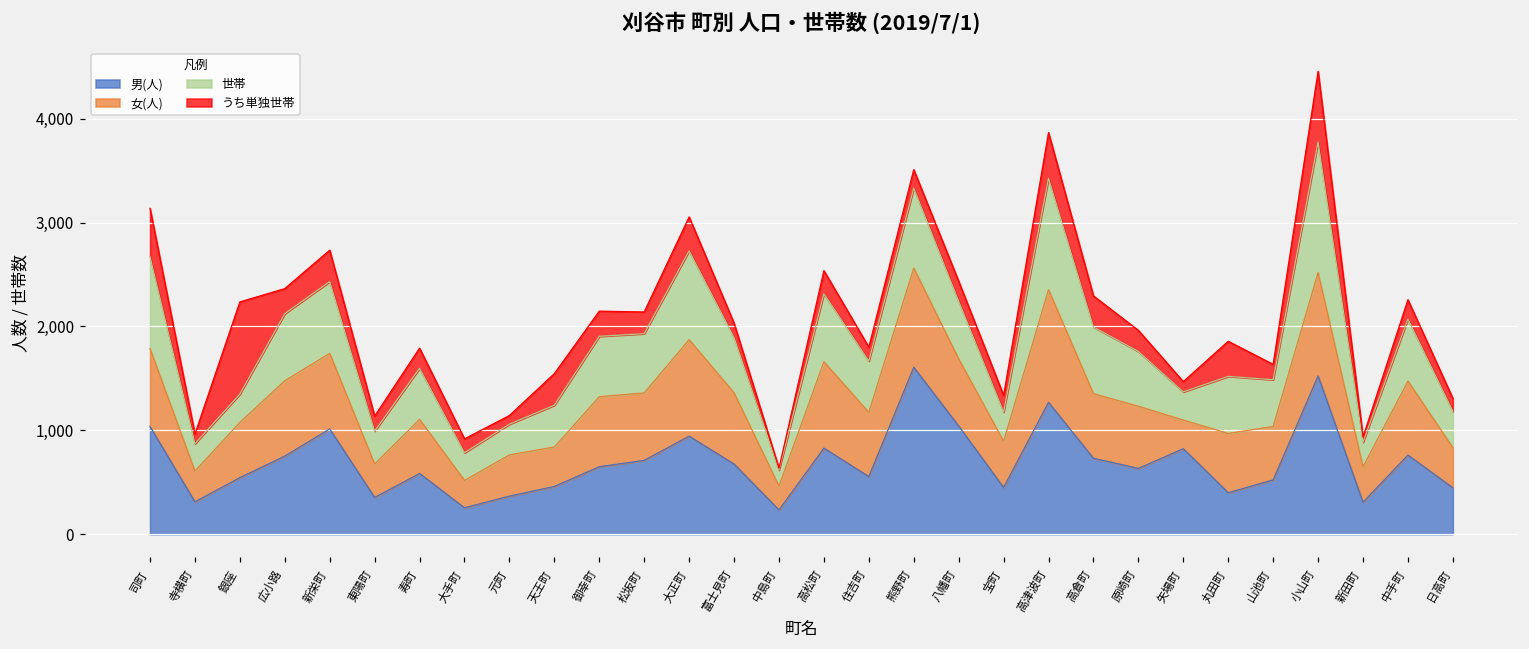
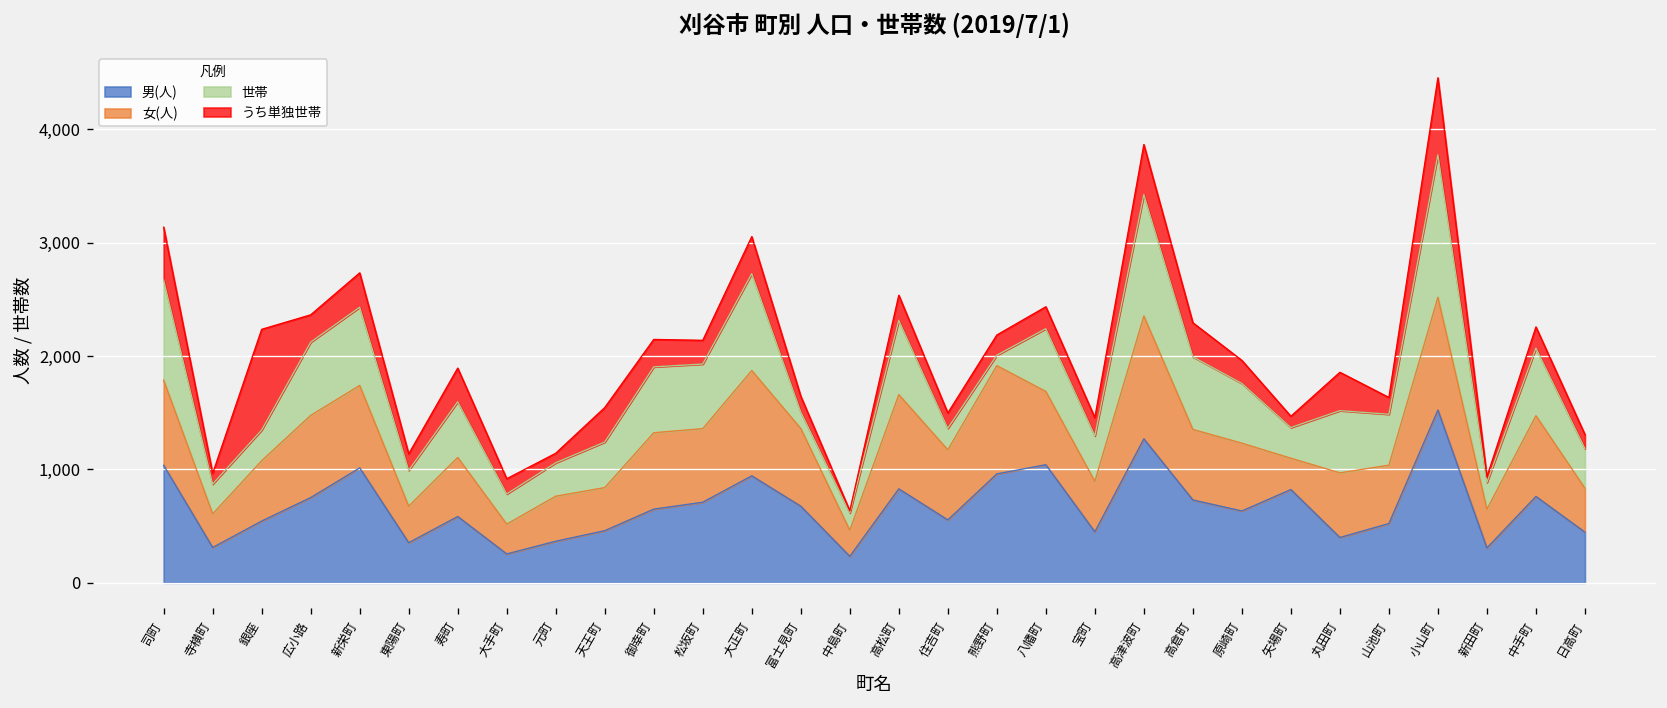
うち単独世帯, 寿町: 200 -> 300
世帯, 富士見町: 500 -> 100
世帯, 住吉町: 500 -> 200
男(人), 熊野町: 1,600 -> 1,000
世帯, 熊野町: 800 -> 100
世帯, 宝町: 300 -> 400
